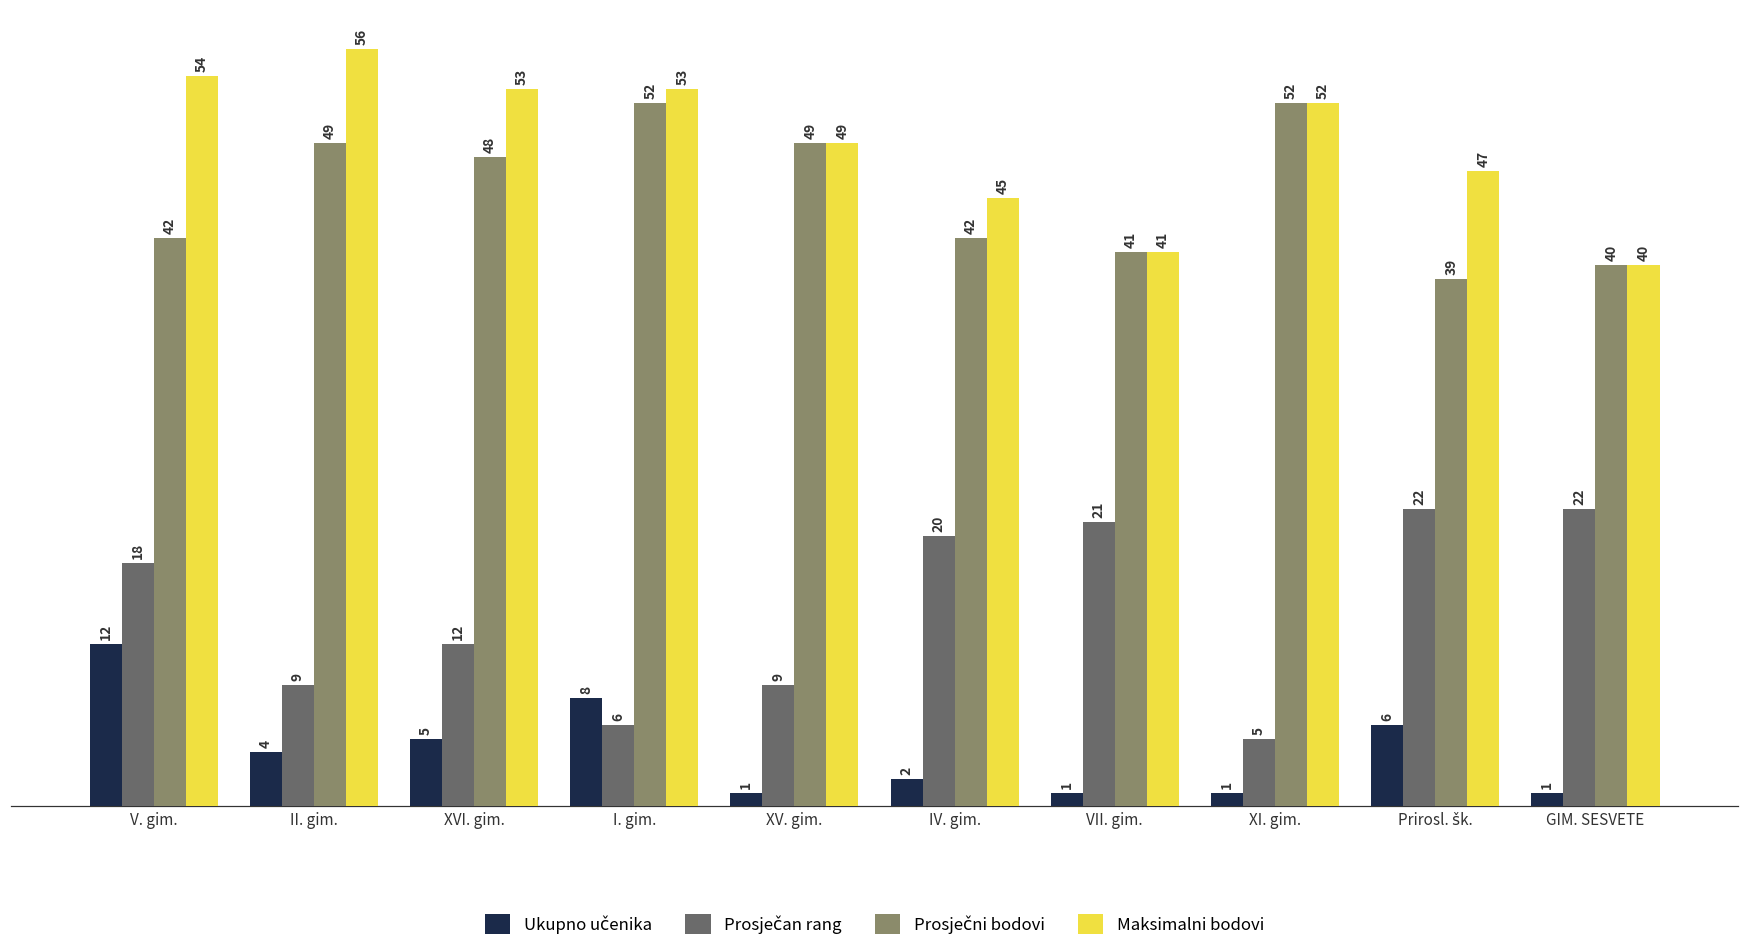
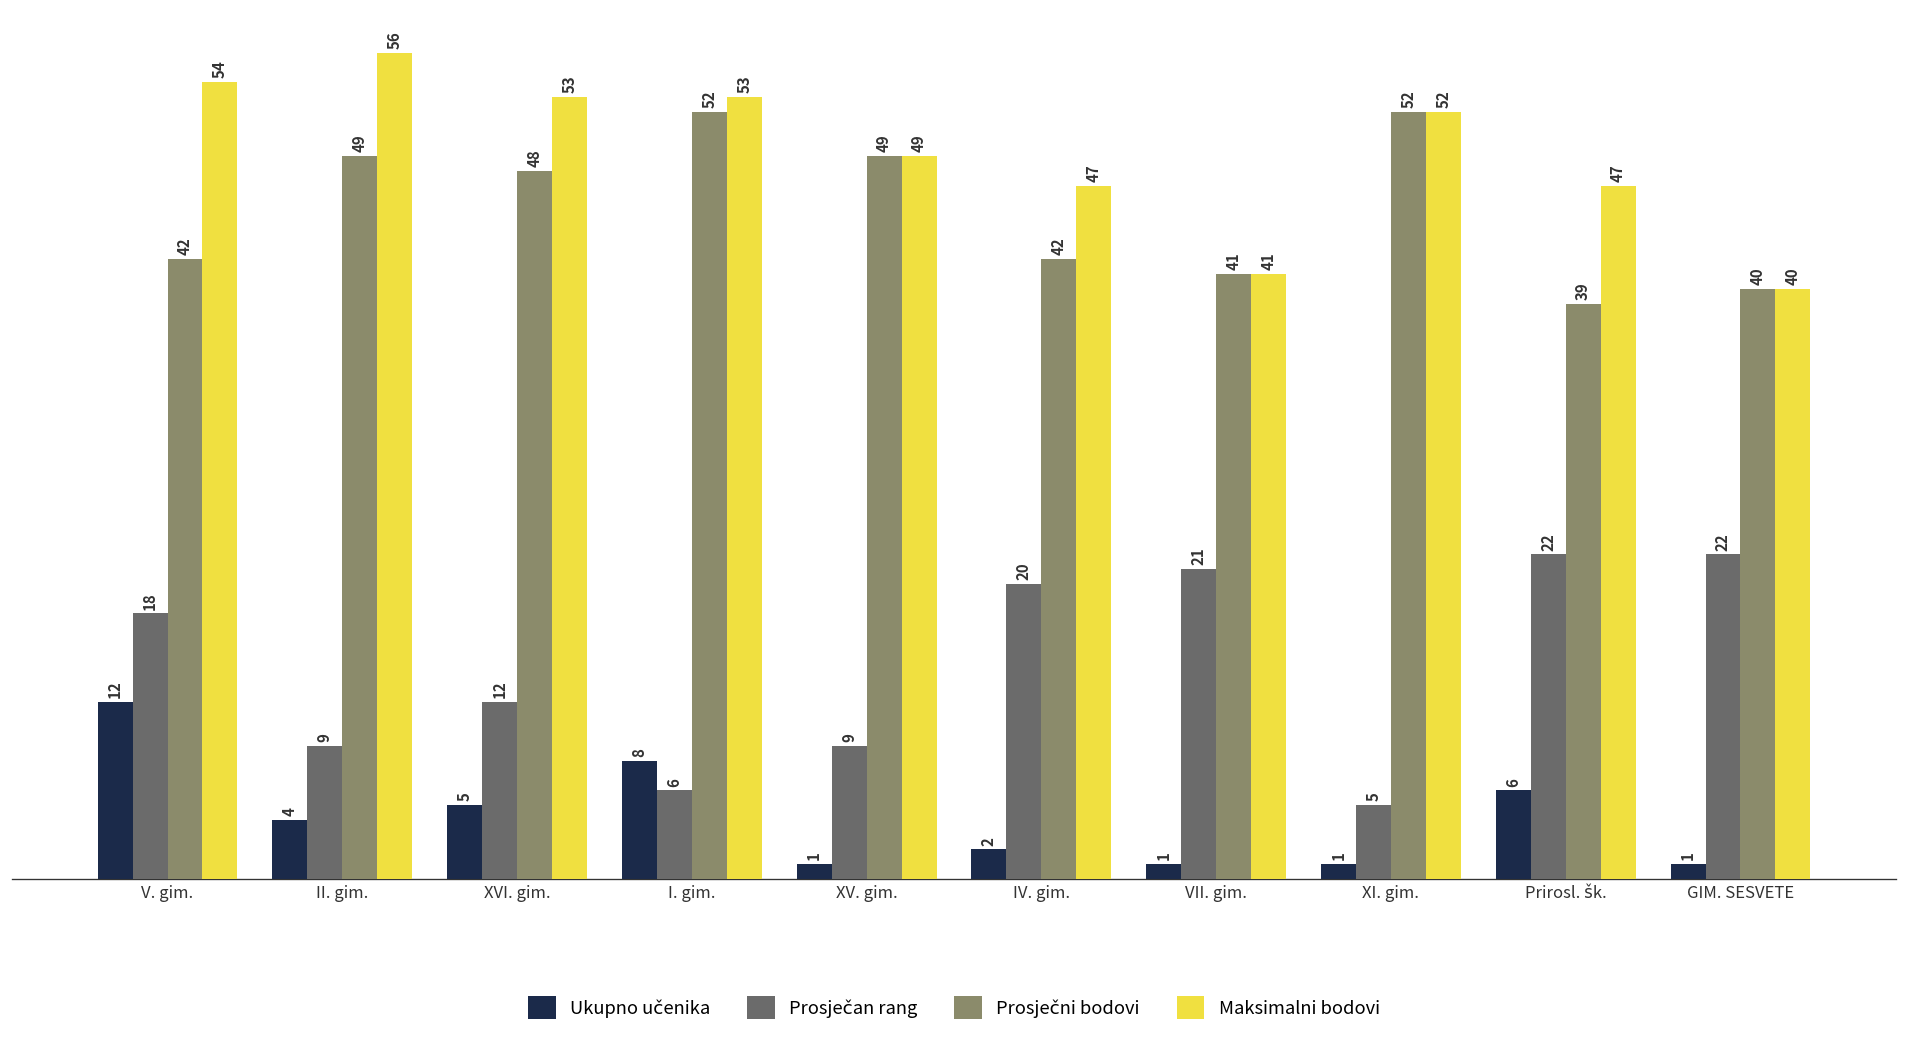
Maksimalni bodovi, IV. gim.: 45 -> 47
